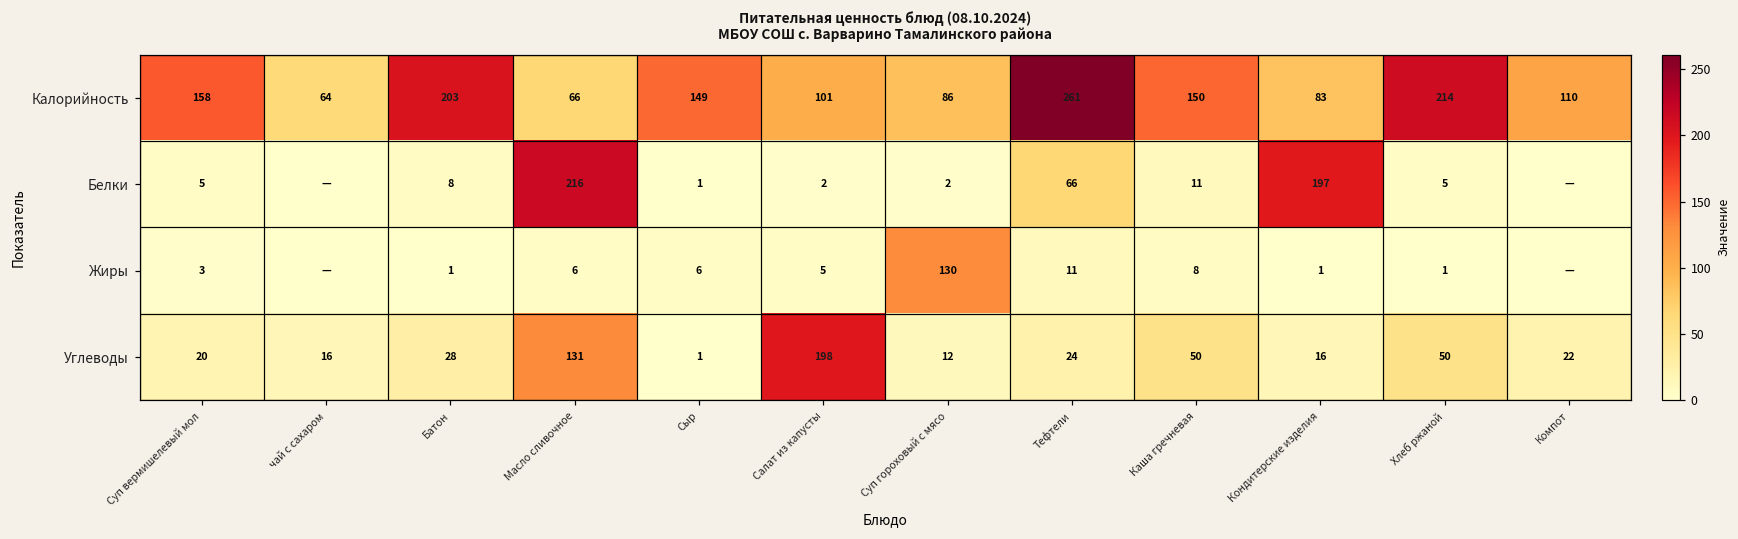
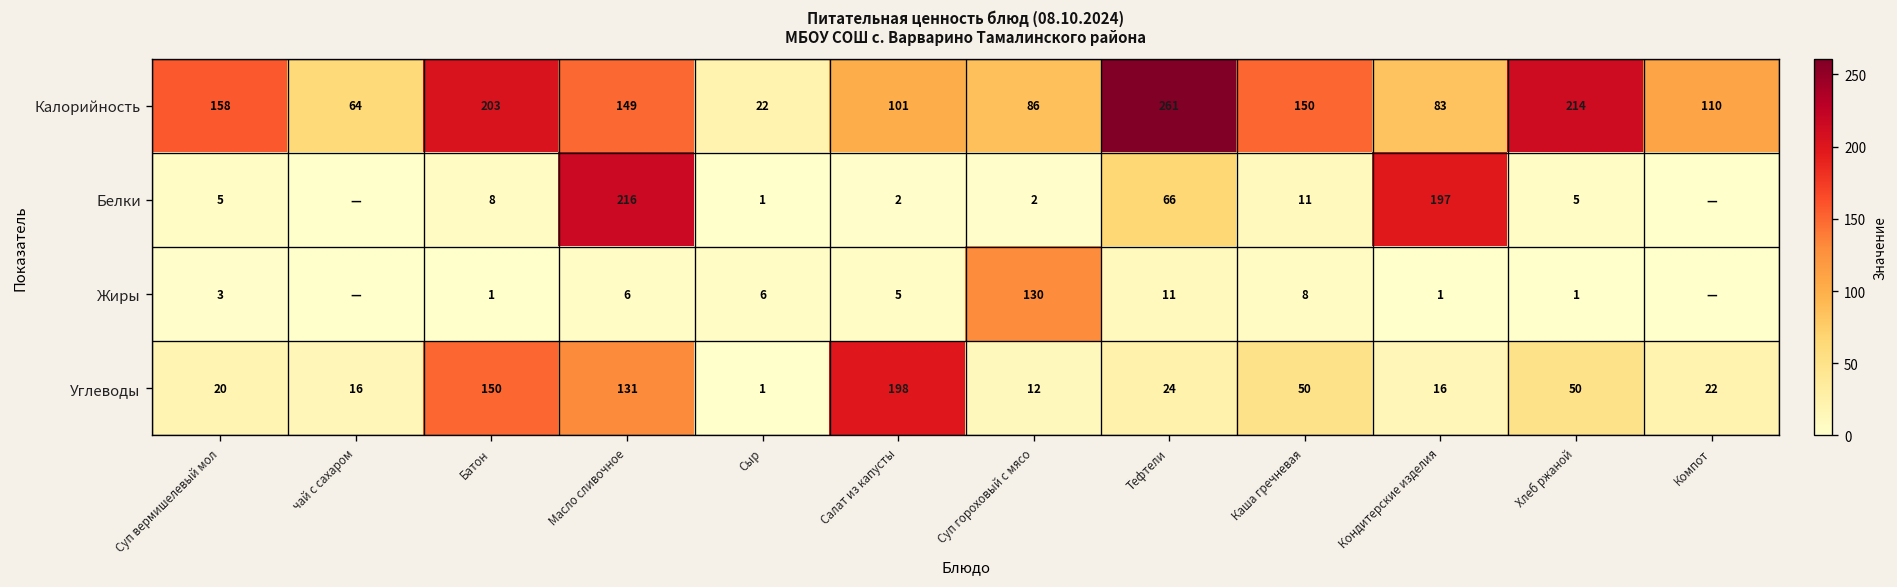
Калорийность, Масло сливочное: 66 -> 149
Калорийность, Сыр: 149 -> 22
Углеводы, Батон: 28 -> 150
